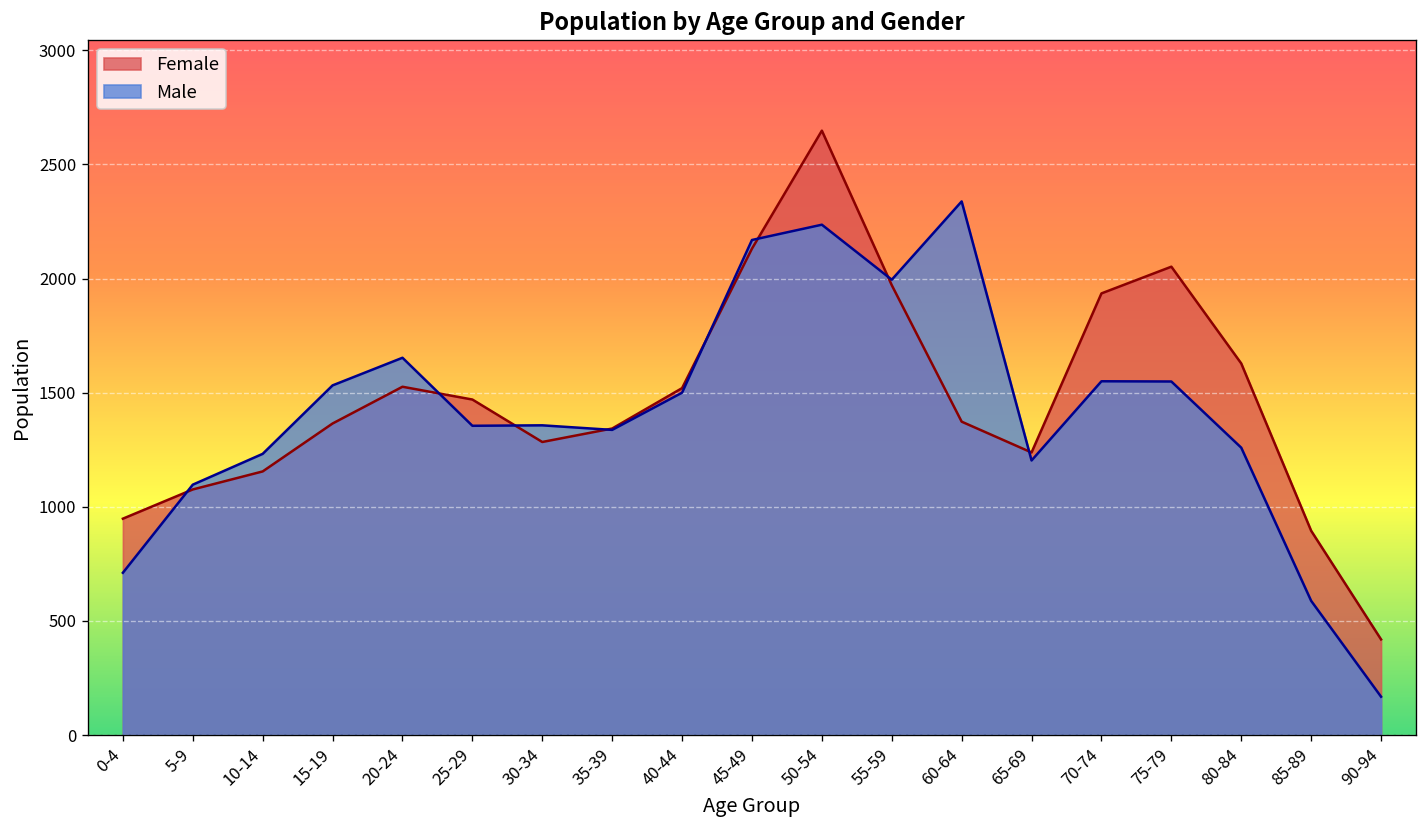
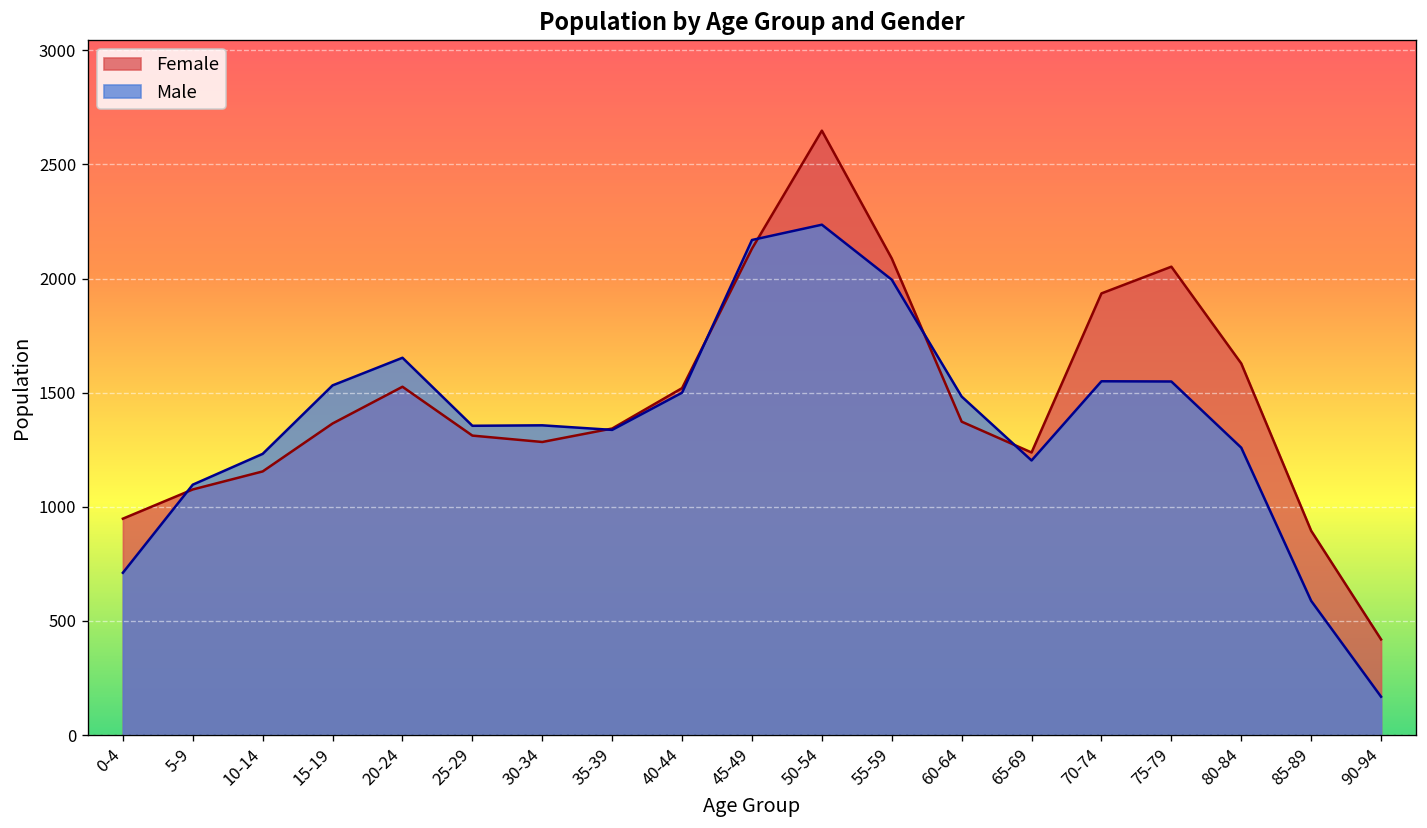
Female, 25-29: 1470 -> 1310
Female, 55-59: 1970 -> 2090
Male, 60-64: 2340 -> 1480
